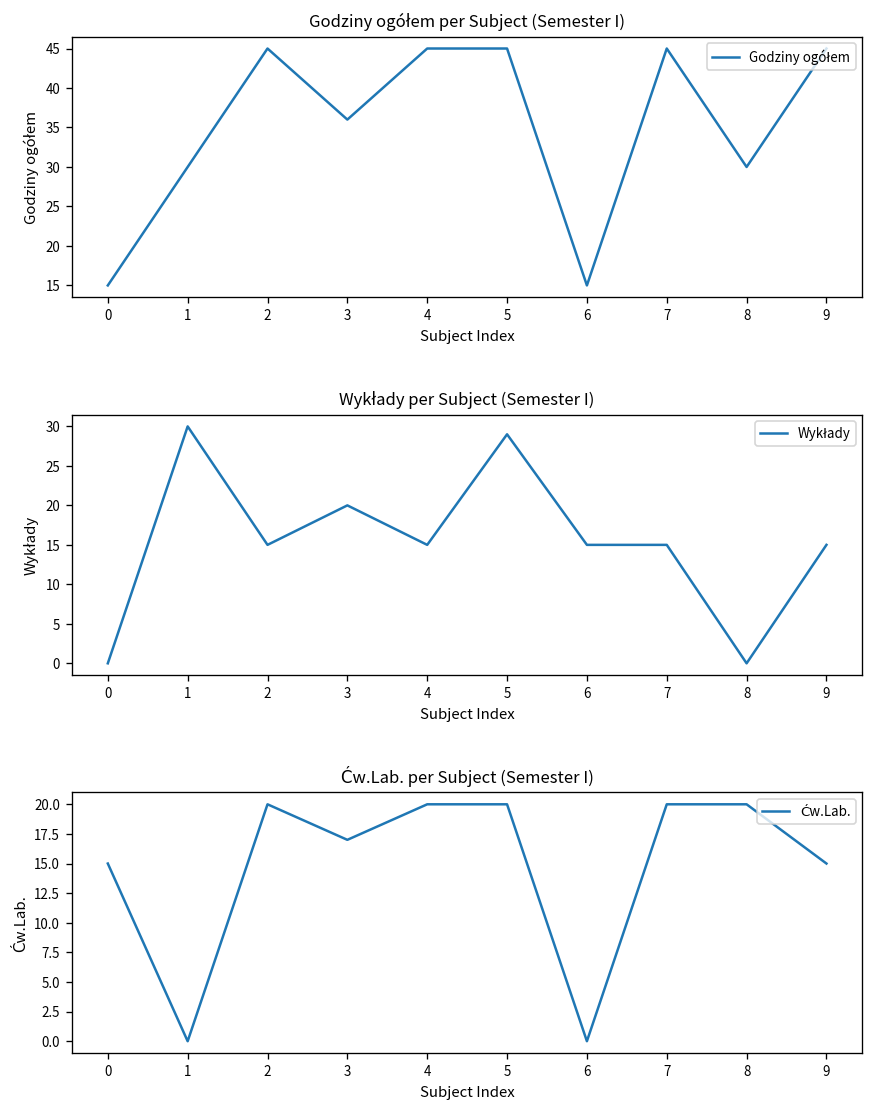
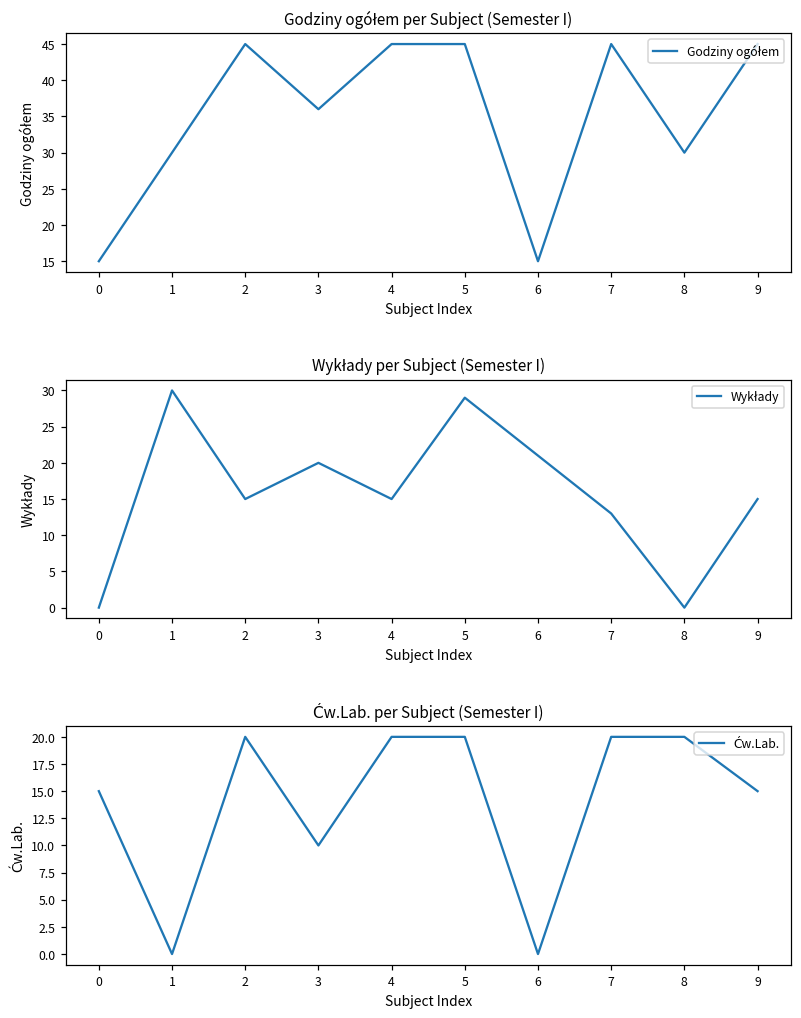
Wykłady per Subject (Semester I), 6: 15 -> 21
Wykłady per Subject (Semester I), 7: 15 -> 13
Ćw.Lab. per Subject (Semester I), 3: 17 -> 10
